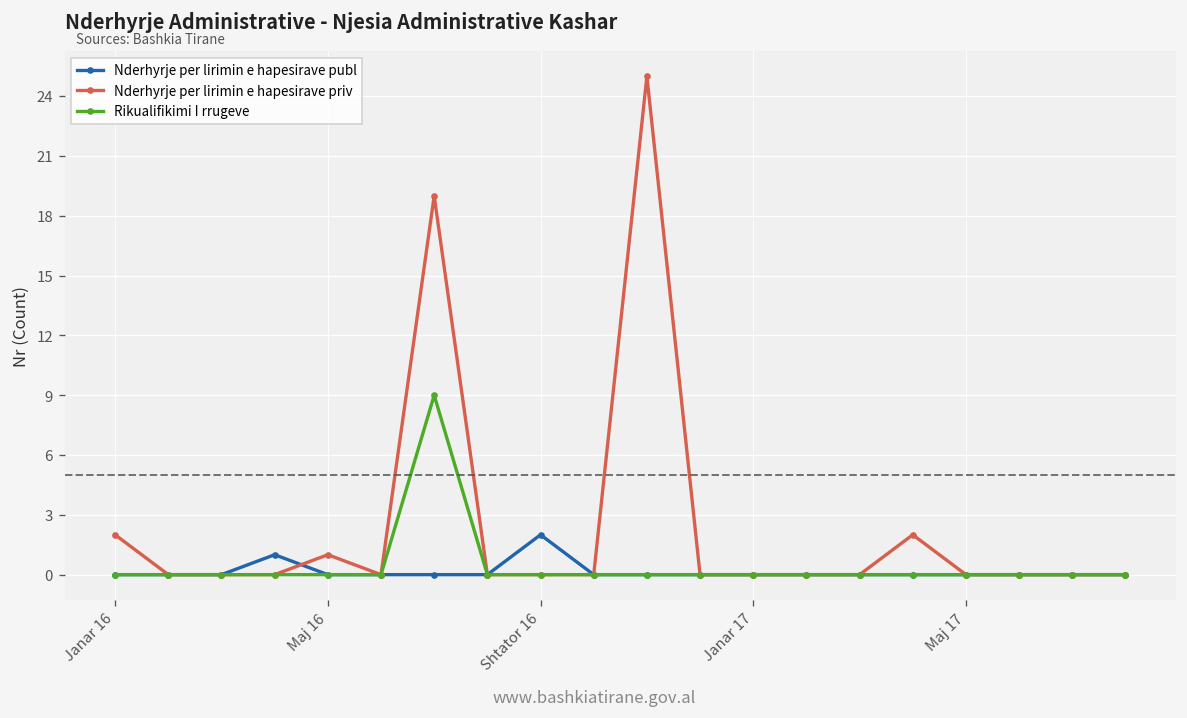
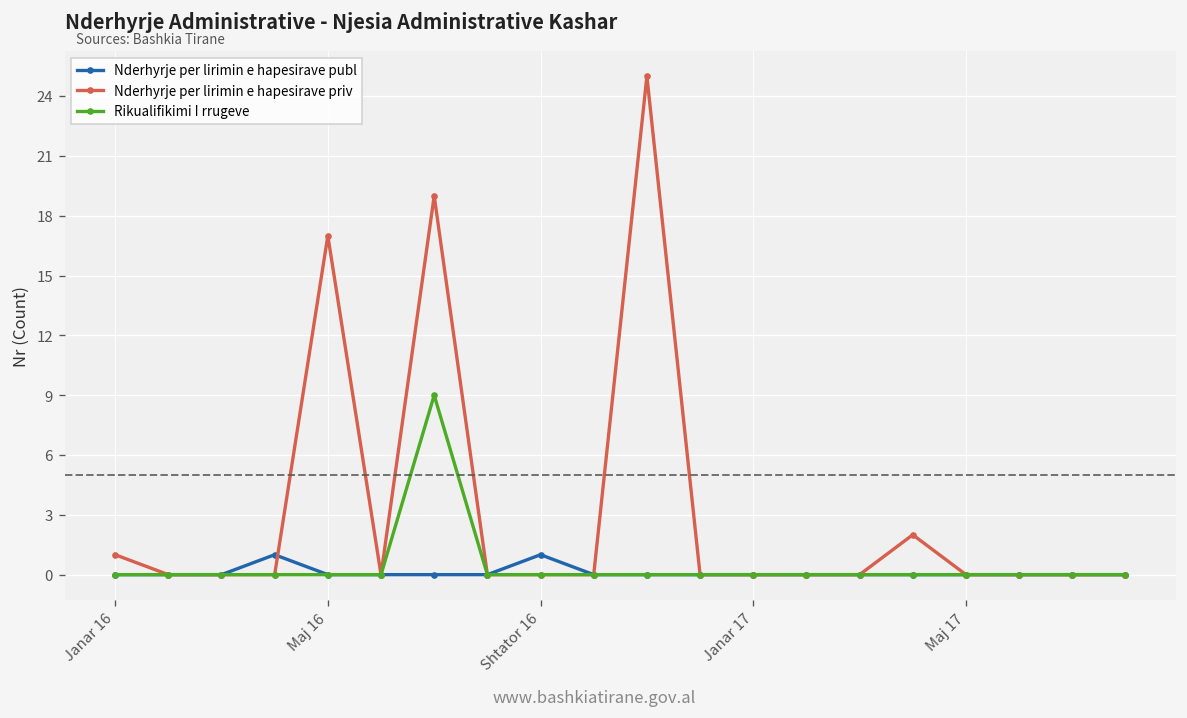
Nderhyrje per lirimin e hapesirave priv, Janar 16: 2 -> 1
Nderhyrje per lirimin e hapesirave priv, Maj 16: 1 -> 17
Nderhyrje per lirimin e hapesirave publ, Shtator 16: 2 -> 1
